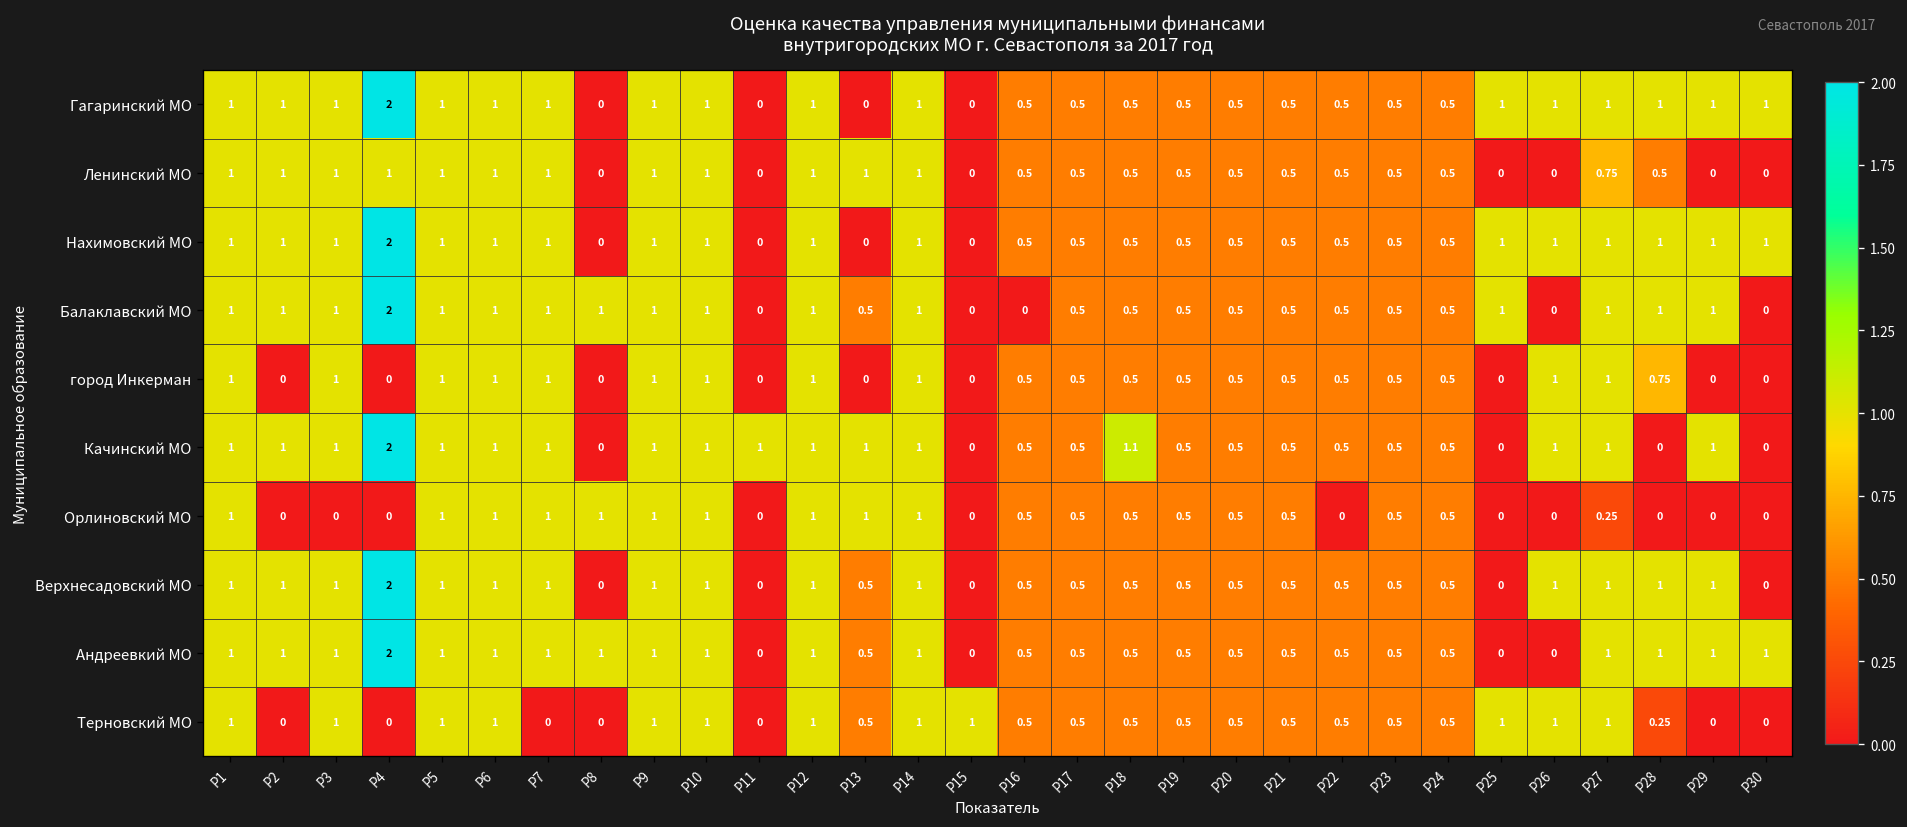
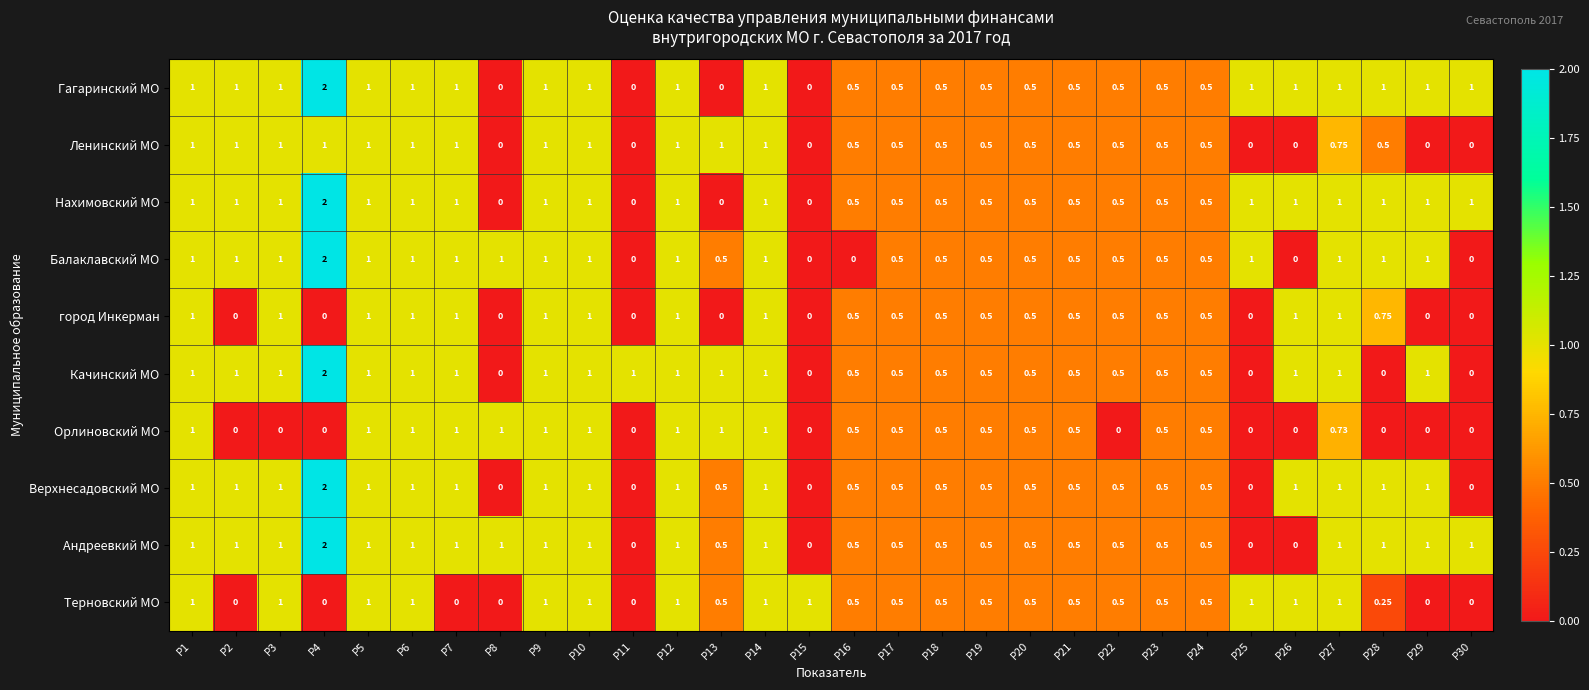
Качинский МО, Р18: 1.1 -> 0.5
Орлиновский МО, Р27: 0.25 -> 0.73
